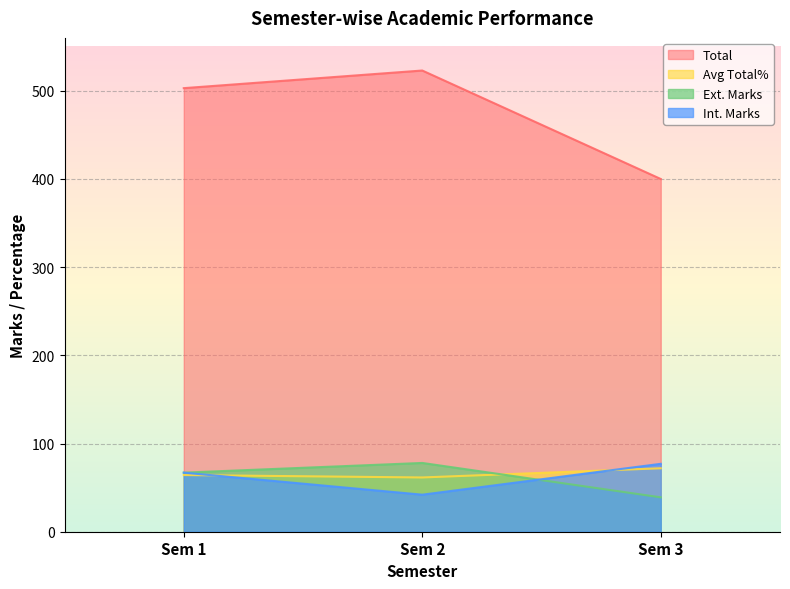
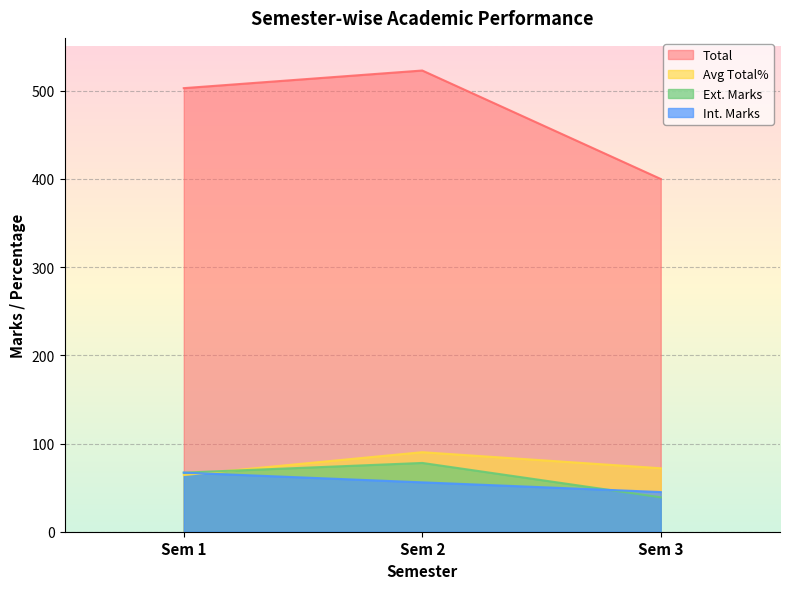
Avg Total%, Sem 2: 60 -> 90
Int. Marks, Sem 2: 40 -> 60
Int. Marks, Sem 3: 80 -> 50
